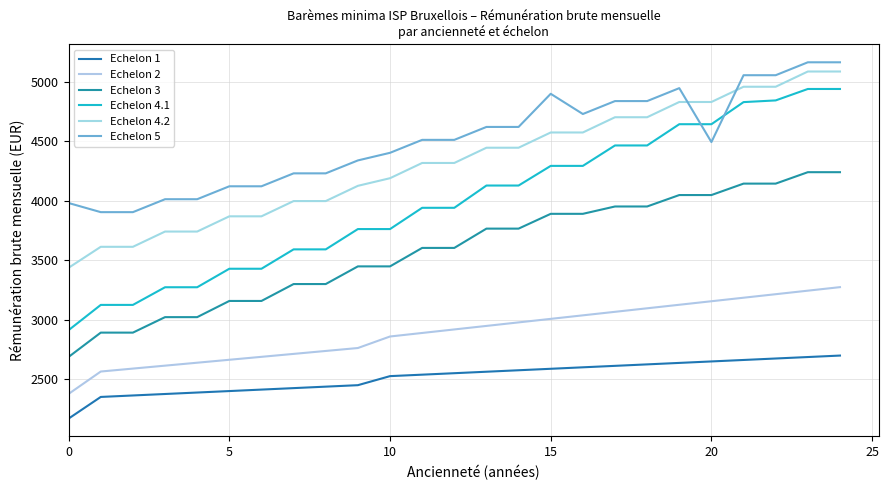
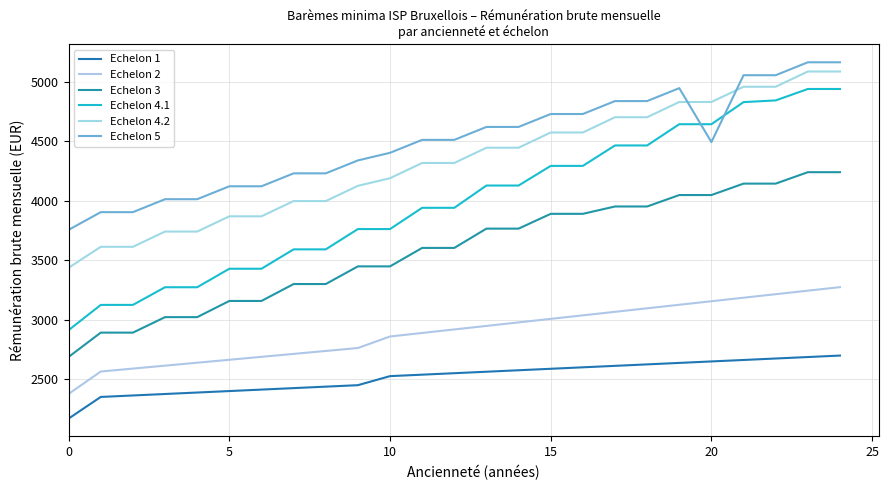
Echelon 5, 0: 3980 -> 3750
Echelon 5, 15: 4900 -> 4730
